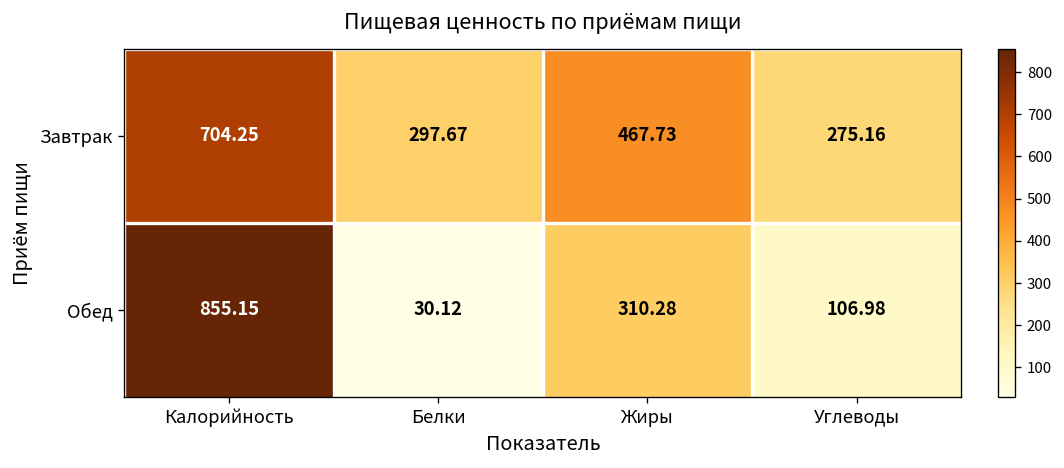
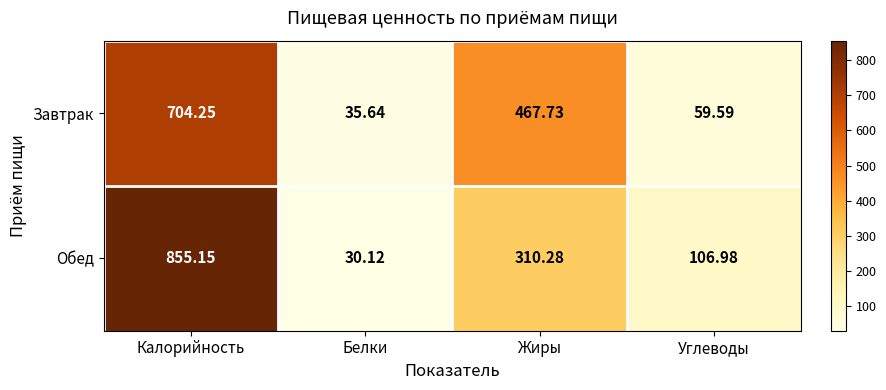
Завтрак, Белки: 297.67 -> 35.64
Завтрак, Углеводы: 275.16 -> 59.59
